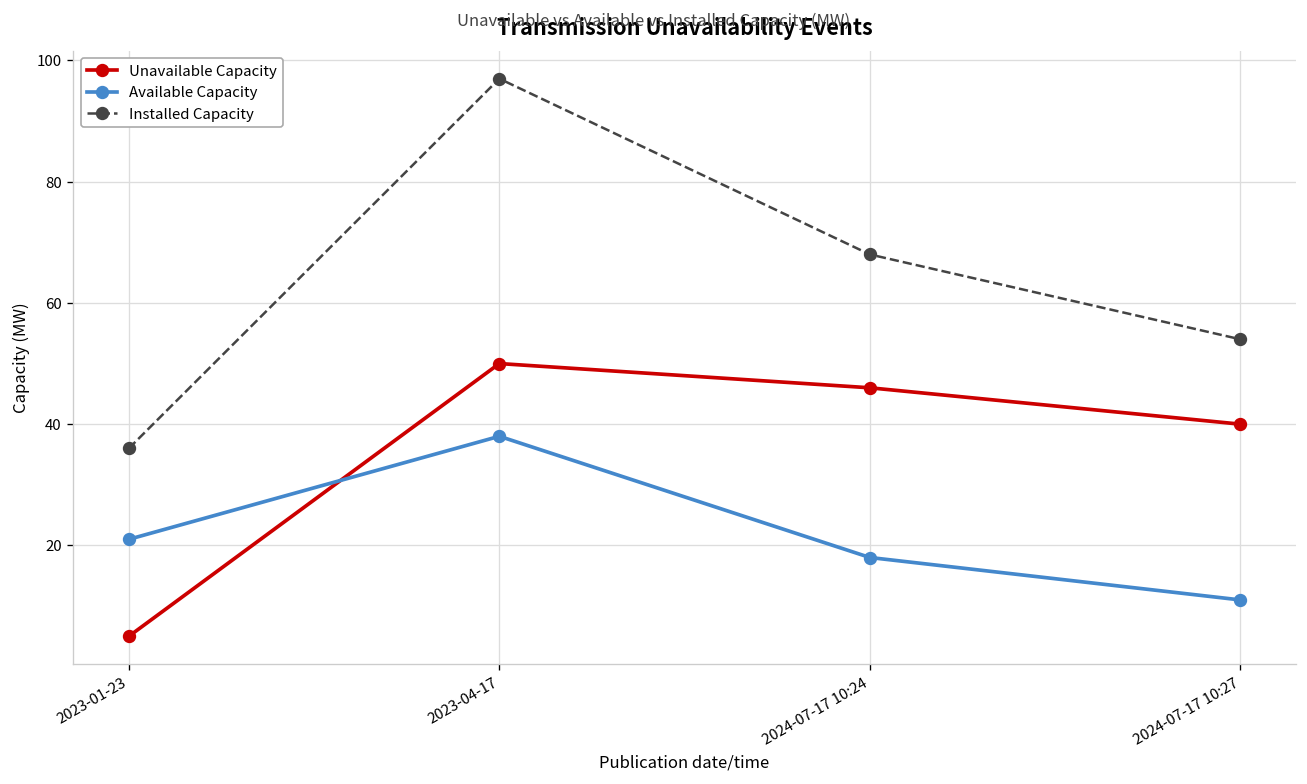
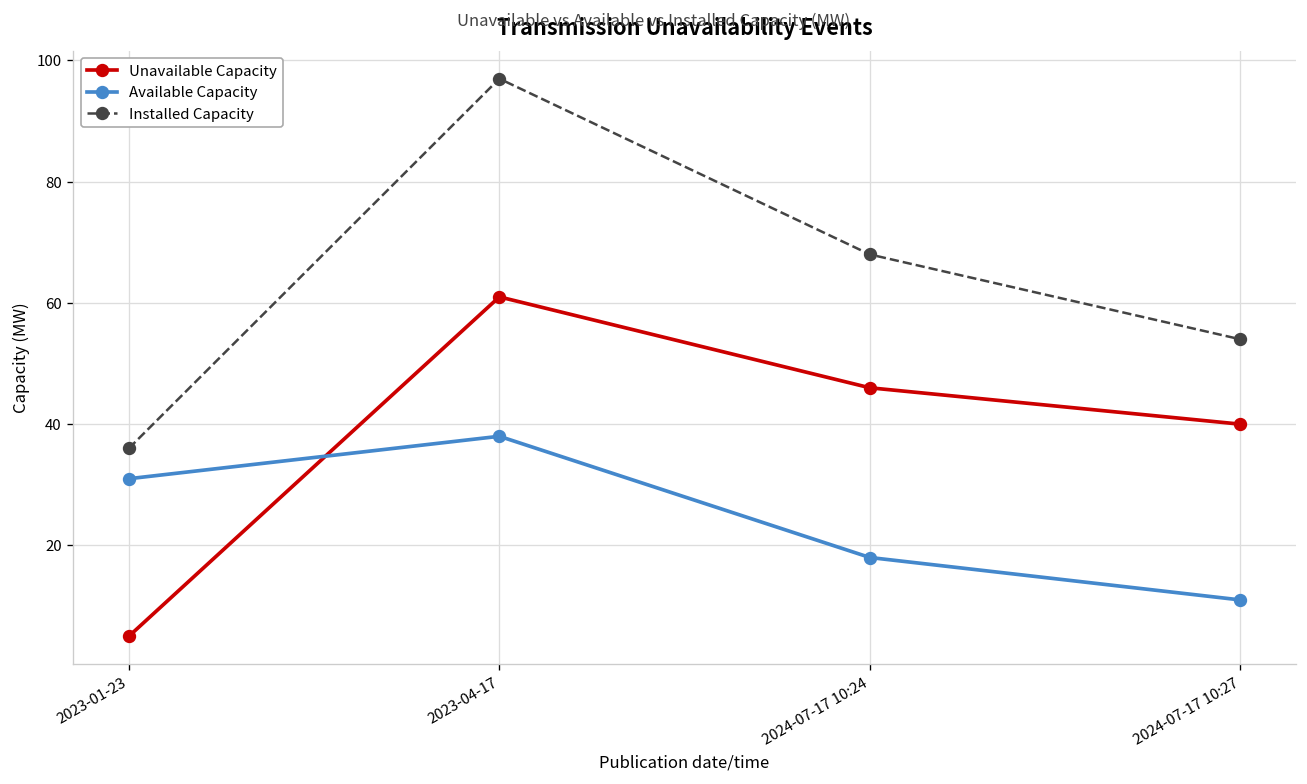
Available Capacity, 2023-01-23: 21 -> 31
Unavailable Capacity, 2023-04-17: 50 -> 61
